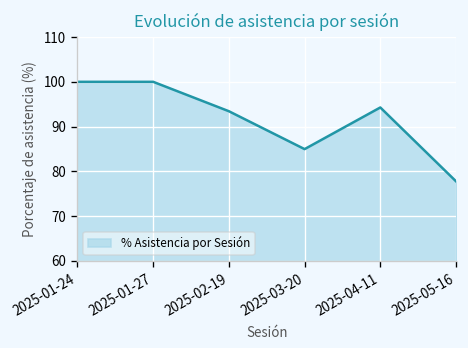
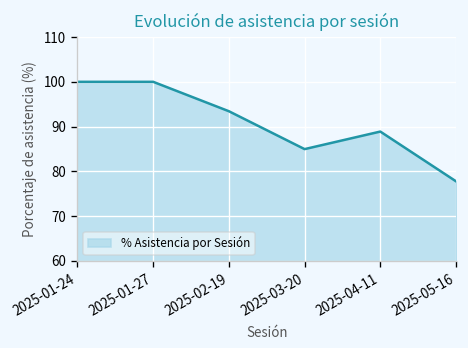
2025-04-11: 94 -> 89
